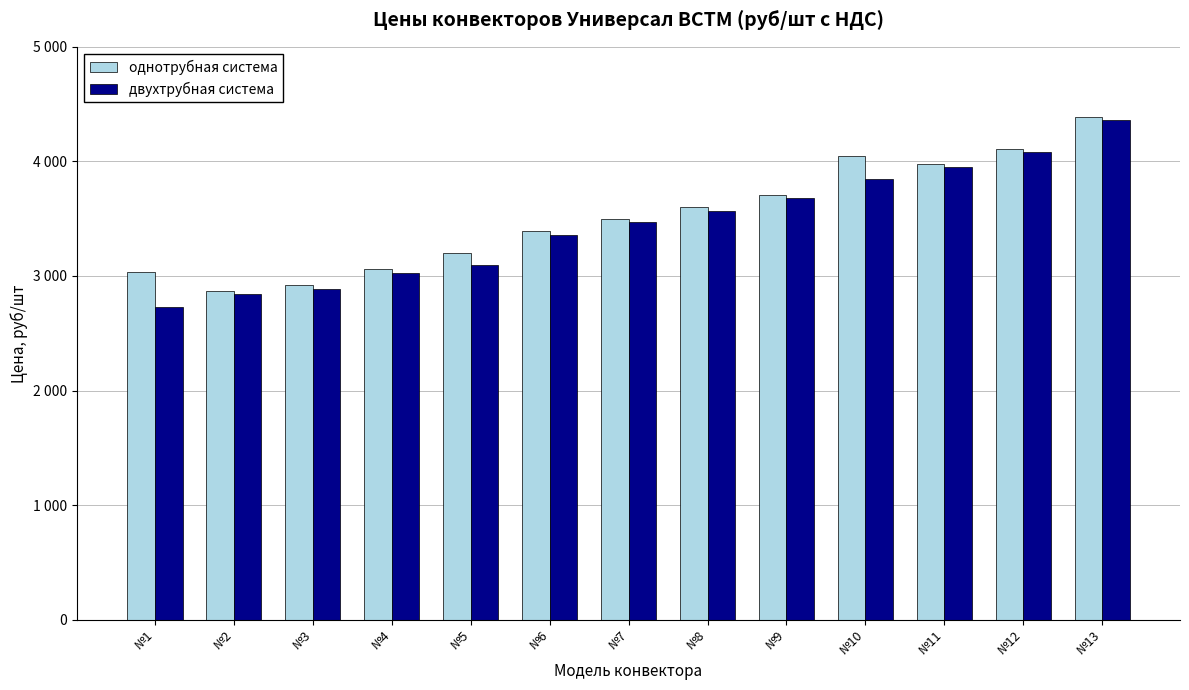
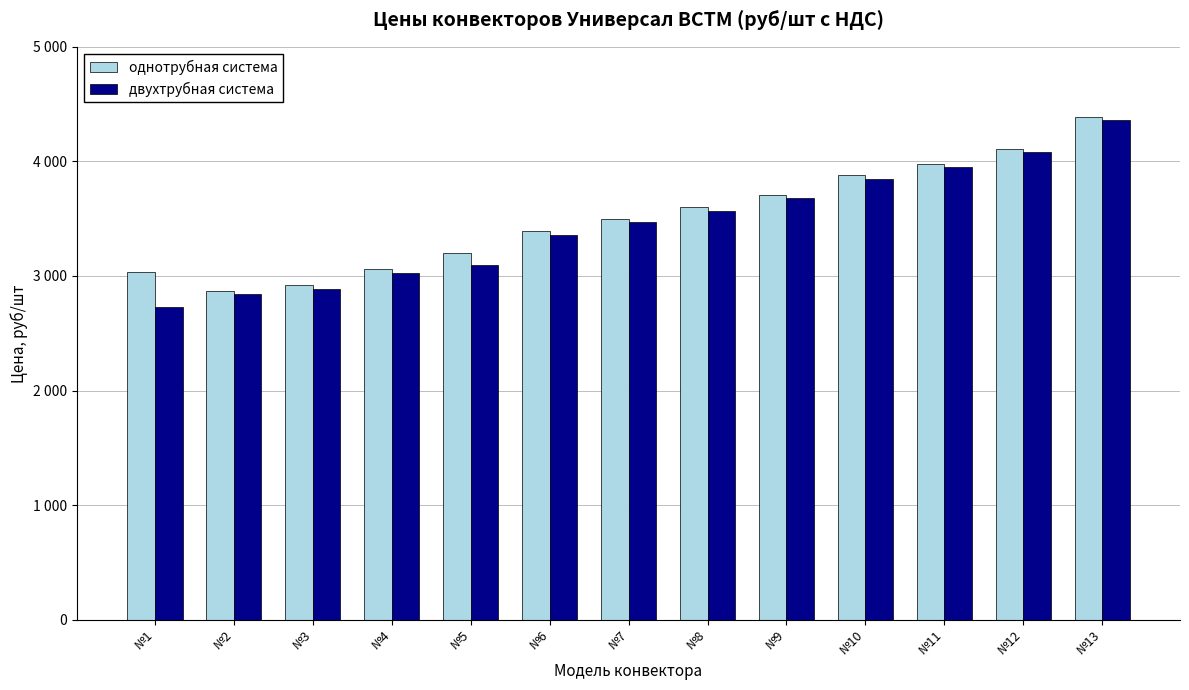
однотрубная система, №10: 4050 -> 3880
